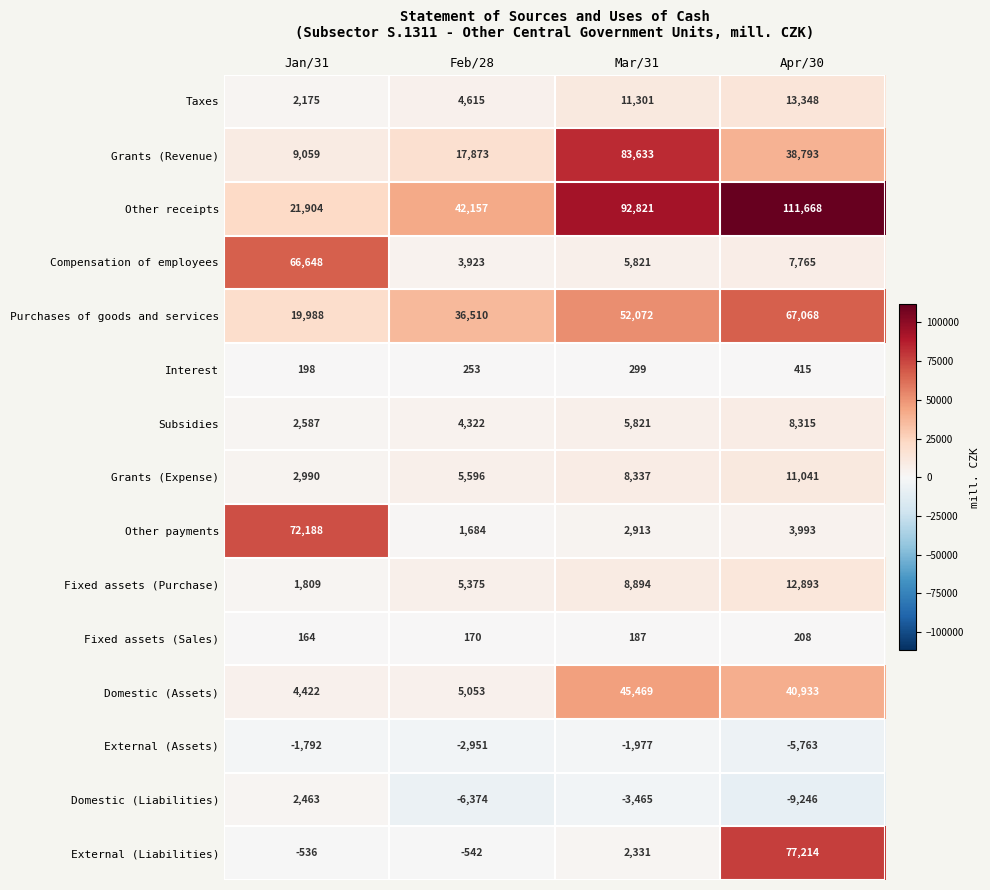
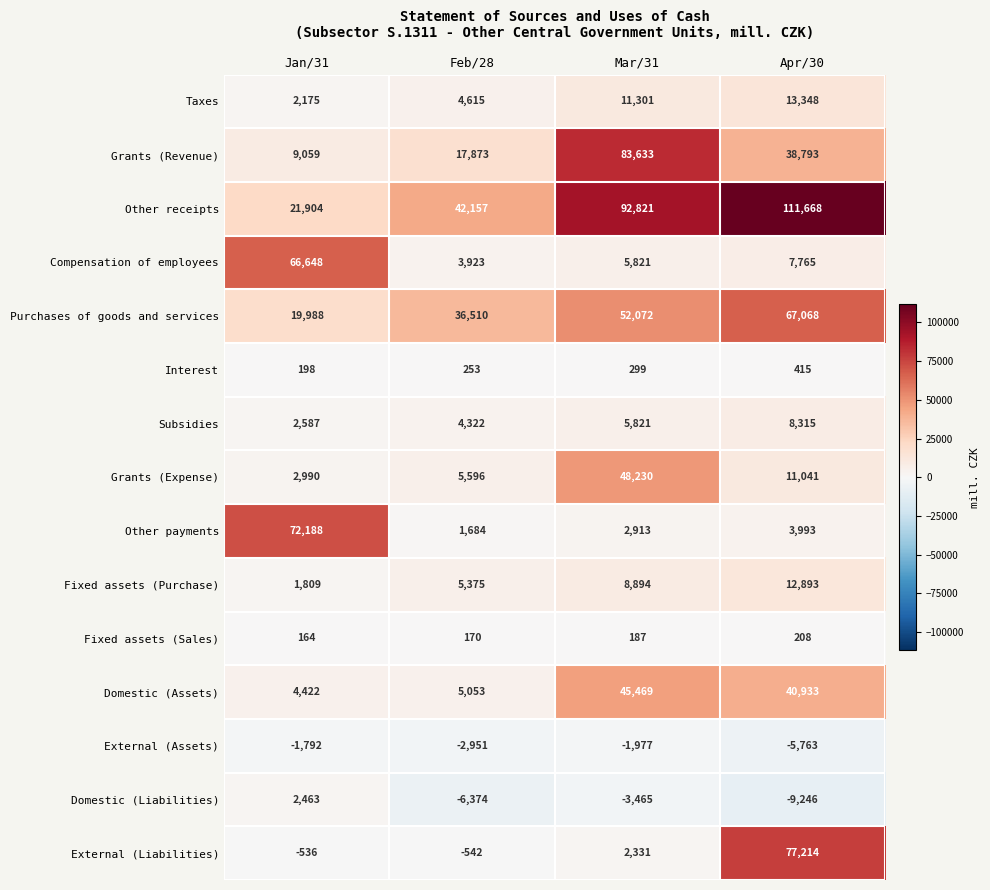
Grants (Expense), Mar/31: 8,337 -> 48,230
